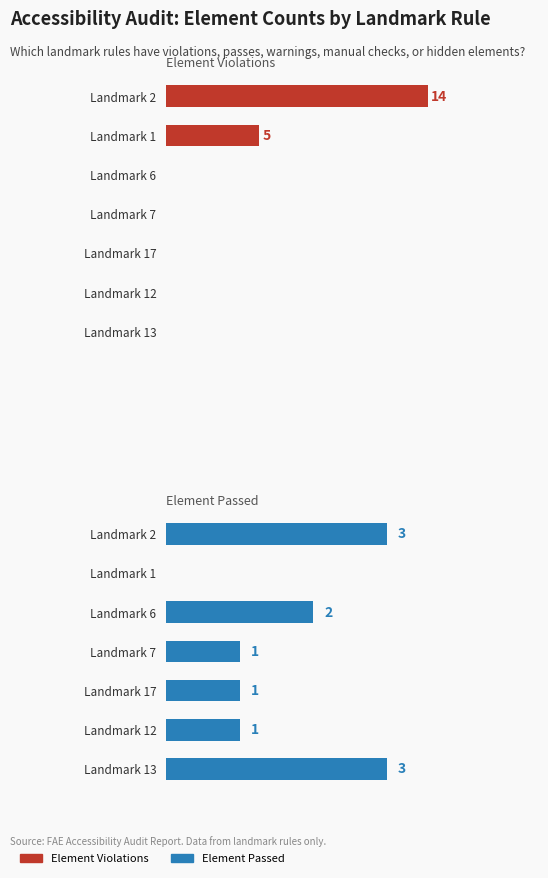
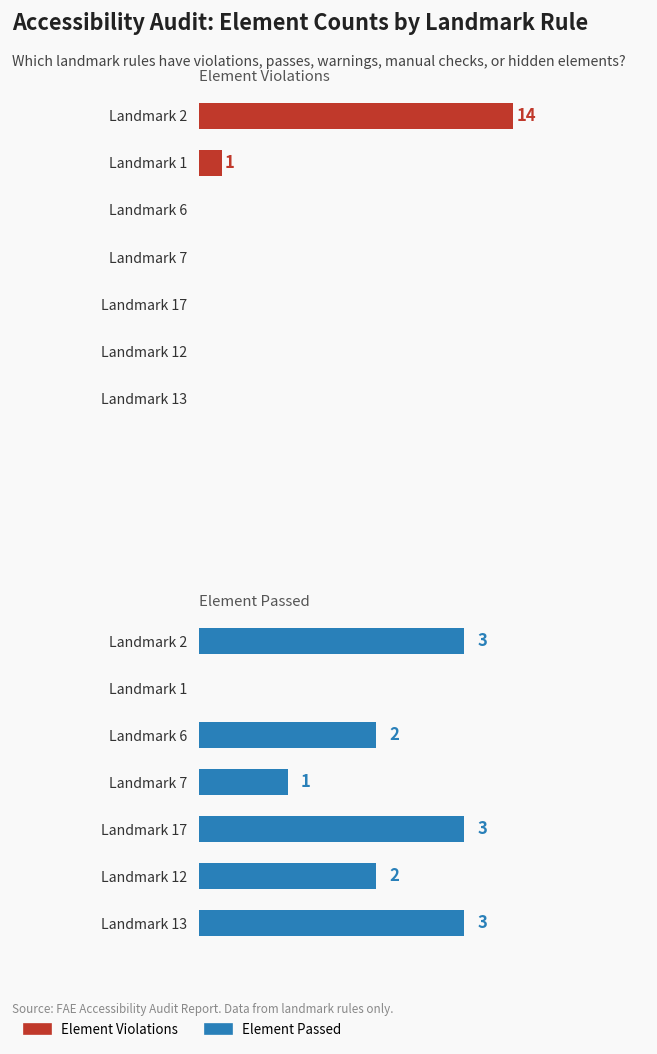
Element Violations, Landmark 1: 5 -> 1
Element Passed, Landmark 17: 1 -> 3
Element Passed, Landmark 12: 1 -> 2
